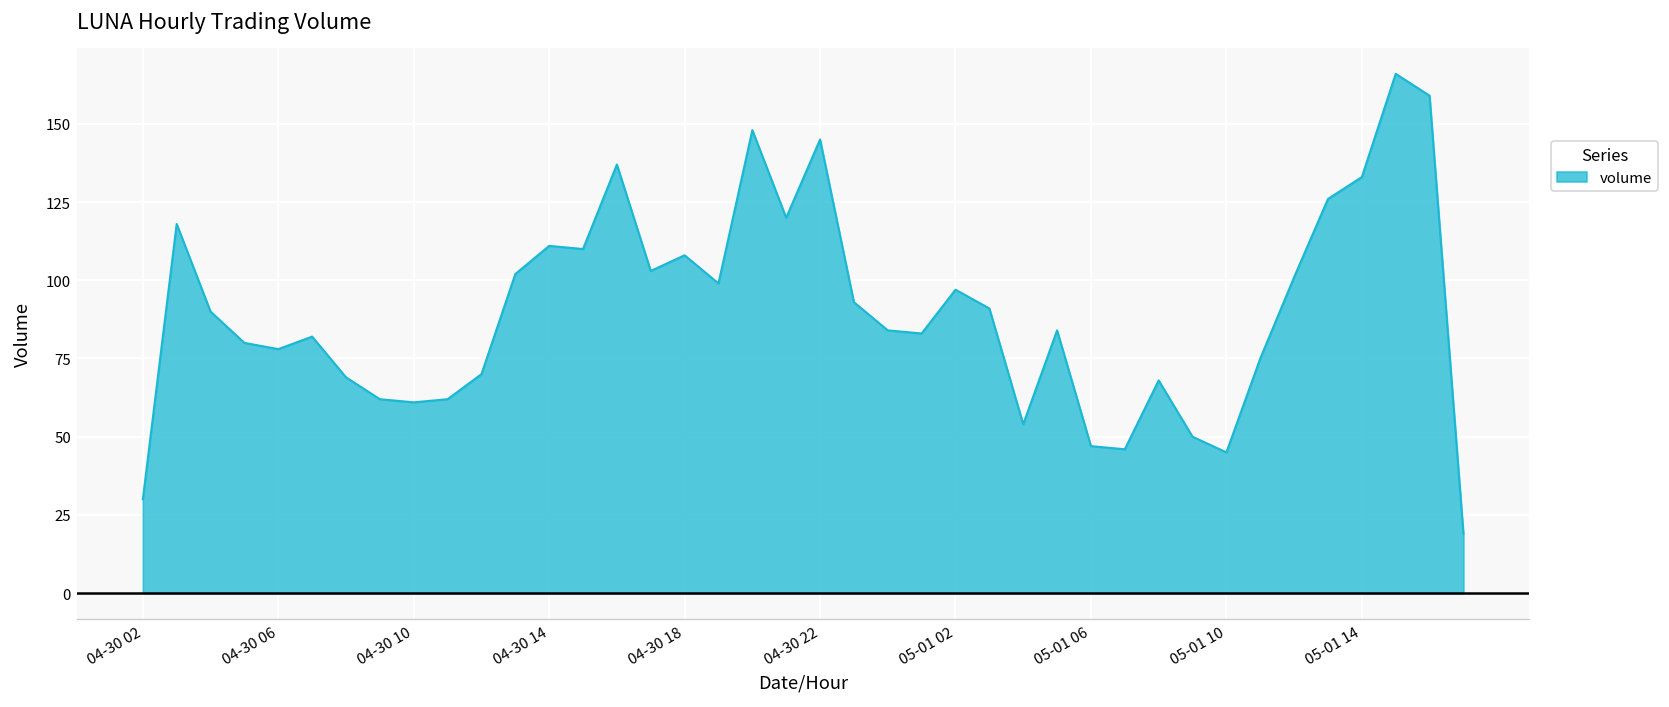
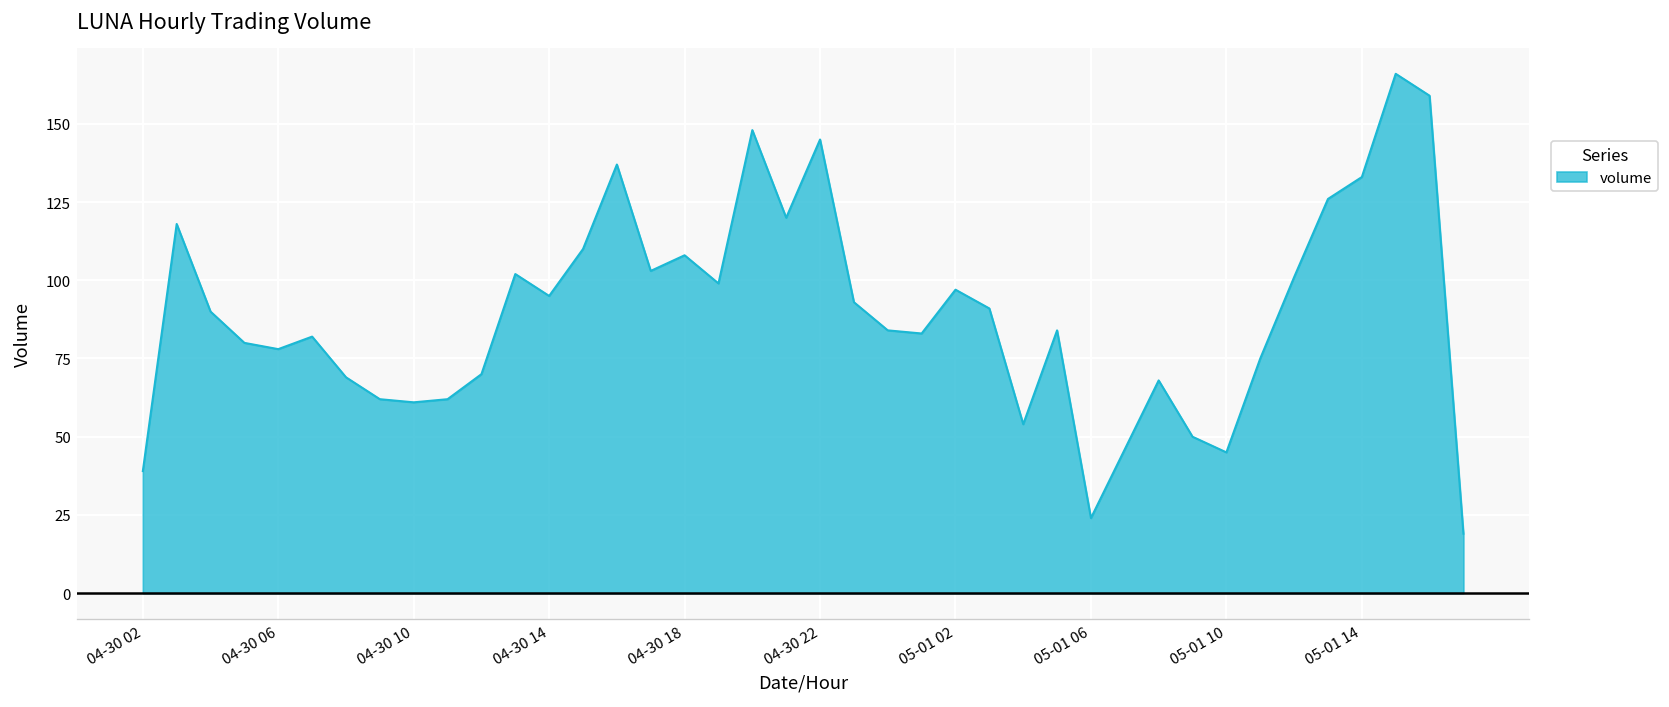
04-30 02: 30 -> 39
04-30 14: 111 -> 95
05-01 06: 47 -> 24
